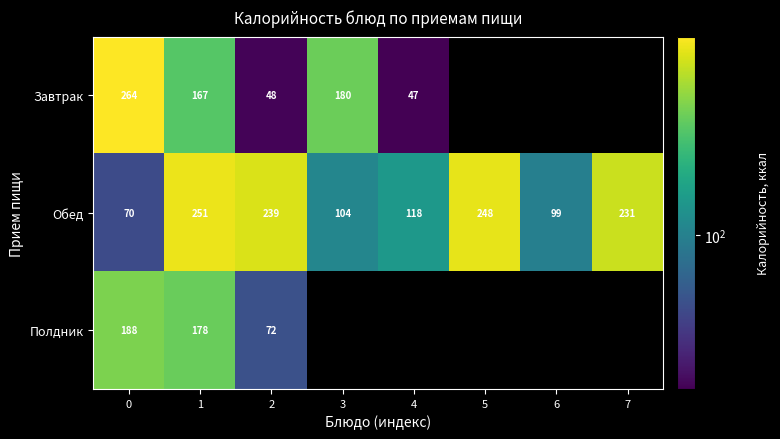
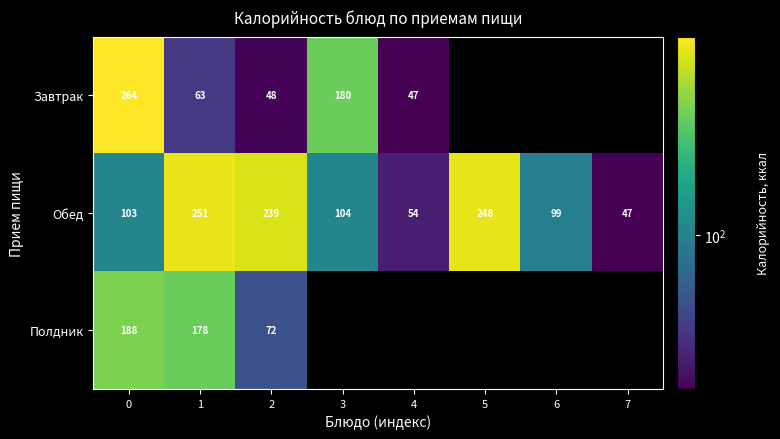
Завтрак, 1: 167 -> 63
Обед, 0: 70 -> 103
Обед, 4: 118 -> 54
Обед, 7: 231 -> 47
